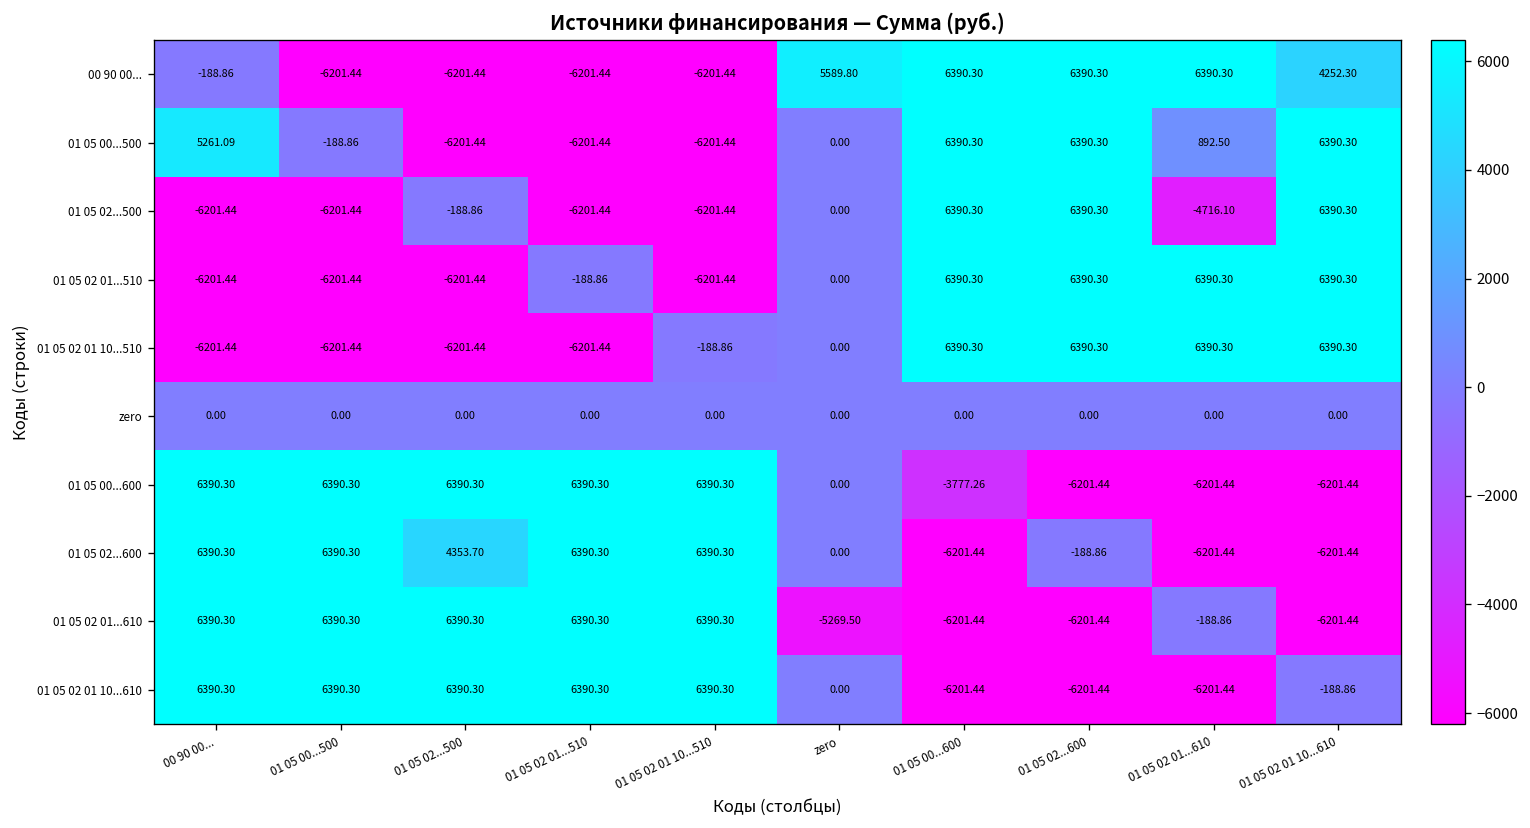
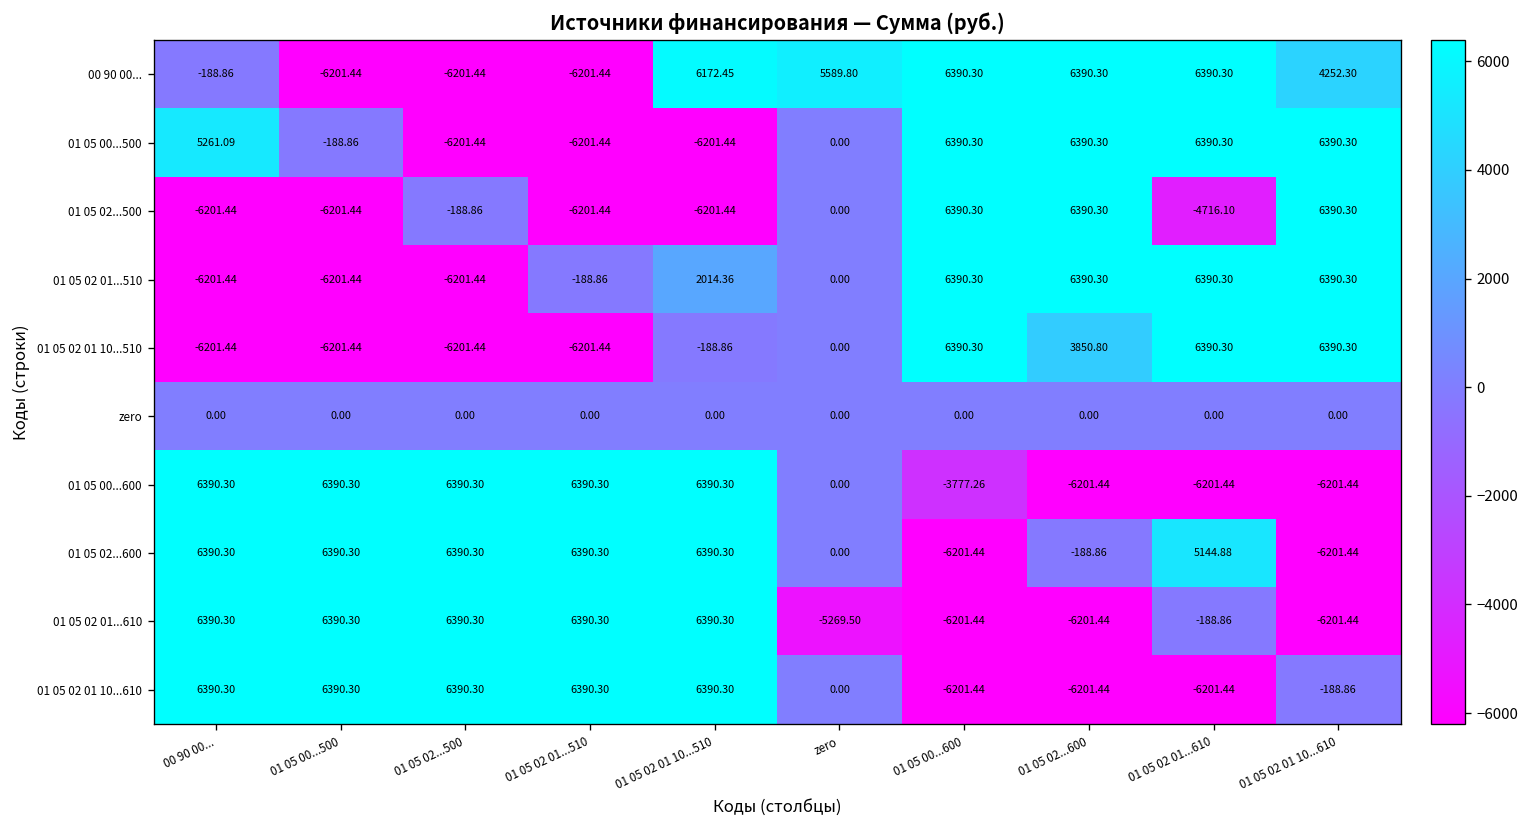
00 90 00..., 01 05 02 01 10...510: -6201.44 -> 6172.45
01 05 00...500, 01 05 02 01...610: 892.50 -> 6390.30
01 05 02 01...510, 01 05 02 01 10...510: -6201.44 -> 2014.36
01 05 02 01 10...510, 01 05 02...600: 6390.30 -> 3850.80
01 05 02...600, 01 05 02...500: 4353.70 -> 6390.30
01 05 02...600, 01 05 02 01...610: -6201.44 -> 5144.88
